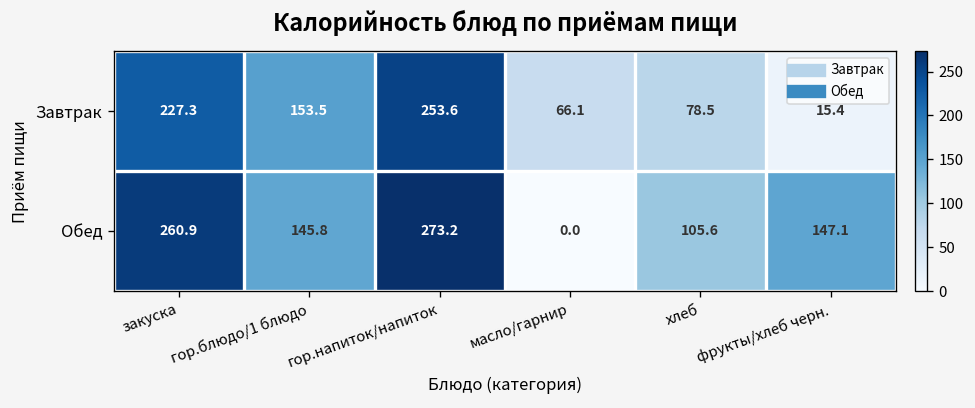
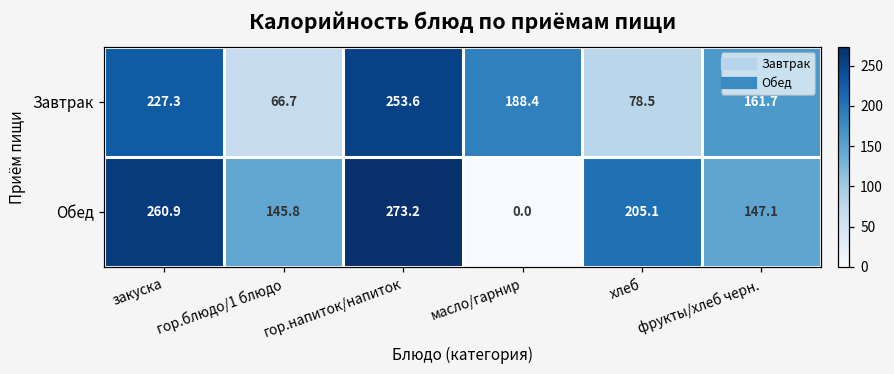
Завтрак, гор.блюдо/1 блюдо: 153.5 -> 66.7
Завтрак, масло/гарнир: 66.1 -> 188.4
Завтрак, фрукты/хлеб черн.: 15.4 -> 161.7
Обед, хлеб: 105.6 -> 205.1
